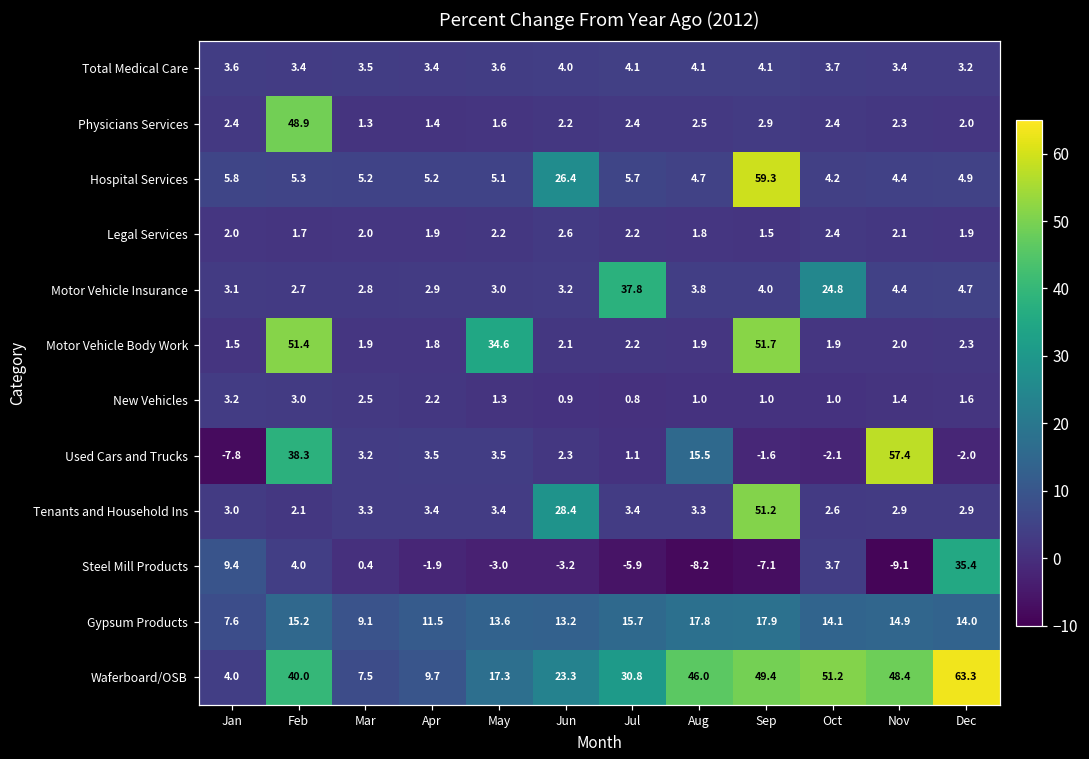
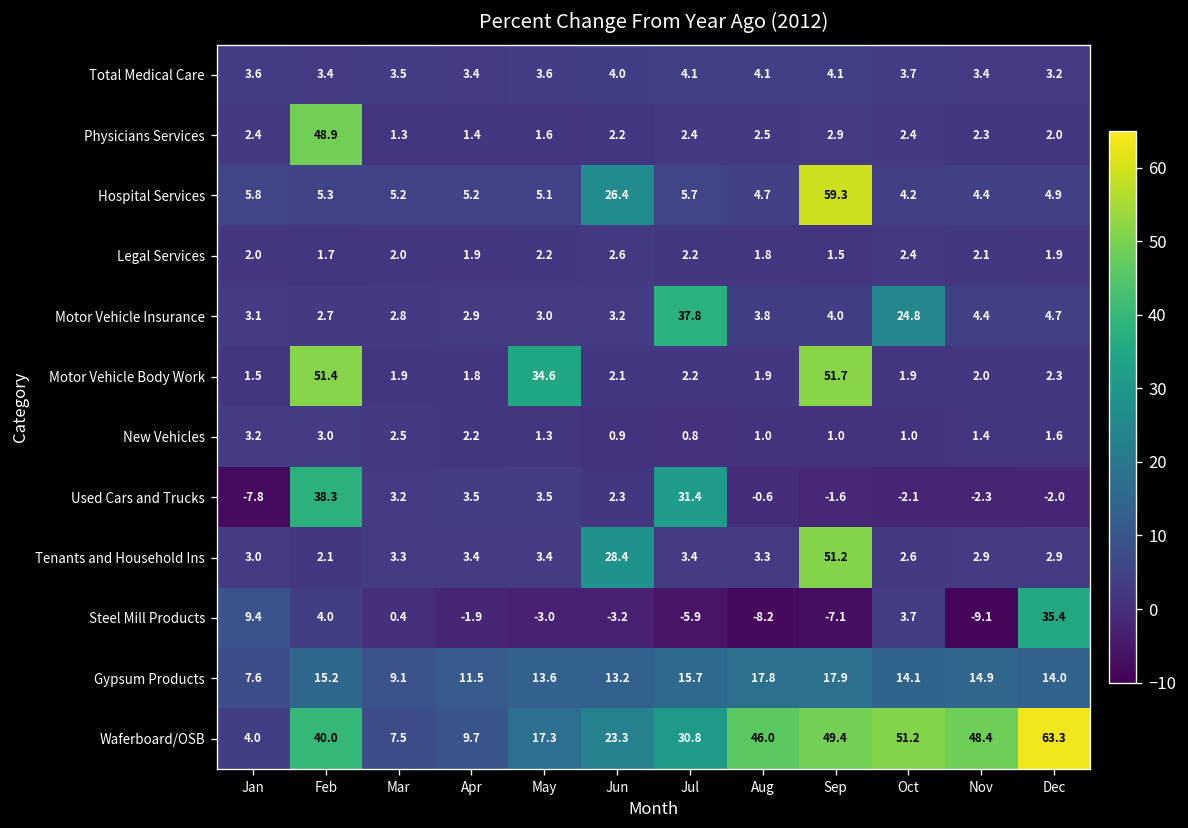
Used Cars and Trucks, Jul: 1.1 -> 31.4
Used Cars and Trucks, Aug: 15.5 -> -0.6
Used Cars and Trucks, Nov: 57.4 -> -2.3
